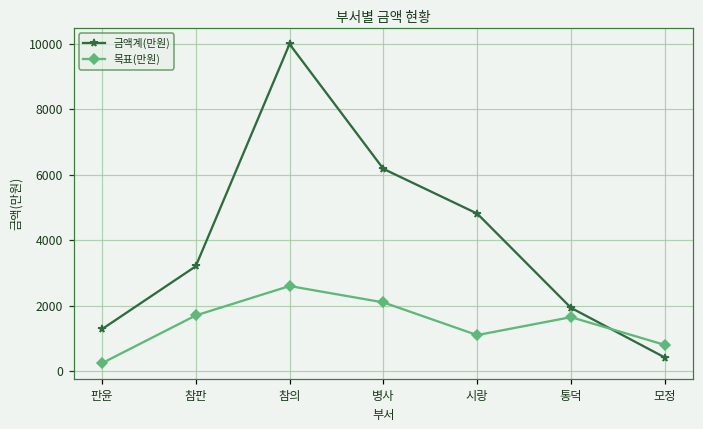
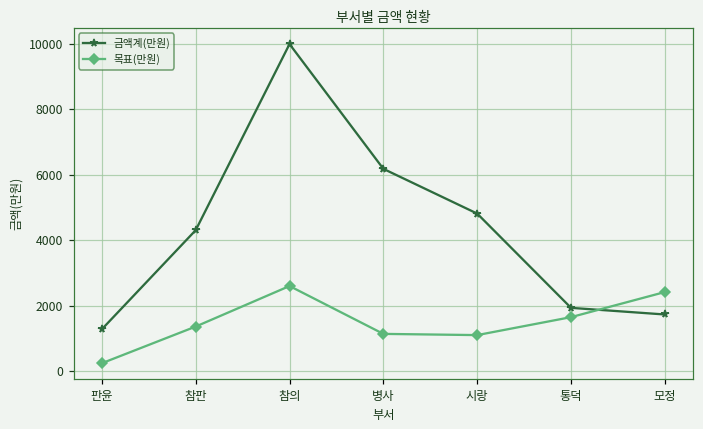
금액계(만원), 참판: 3200 -> 4300
목표(만원), 참판: 1700 -> 1400
목표(만원), 병사: 2100 -> 1100
금액계(만원), 모정: 400 -> 1700
목표(만원), 모정: 800 -> 2400
